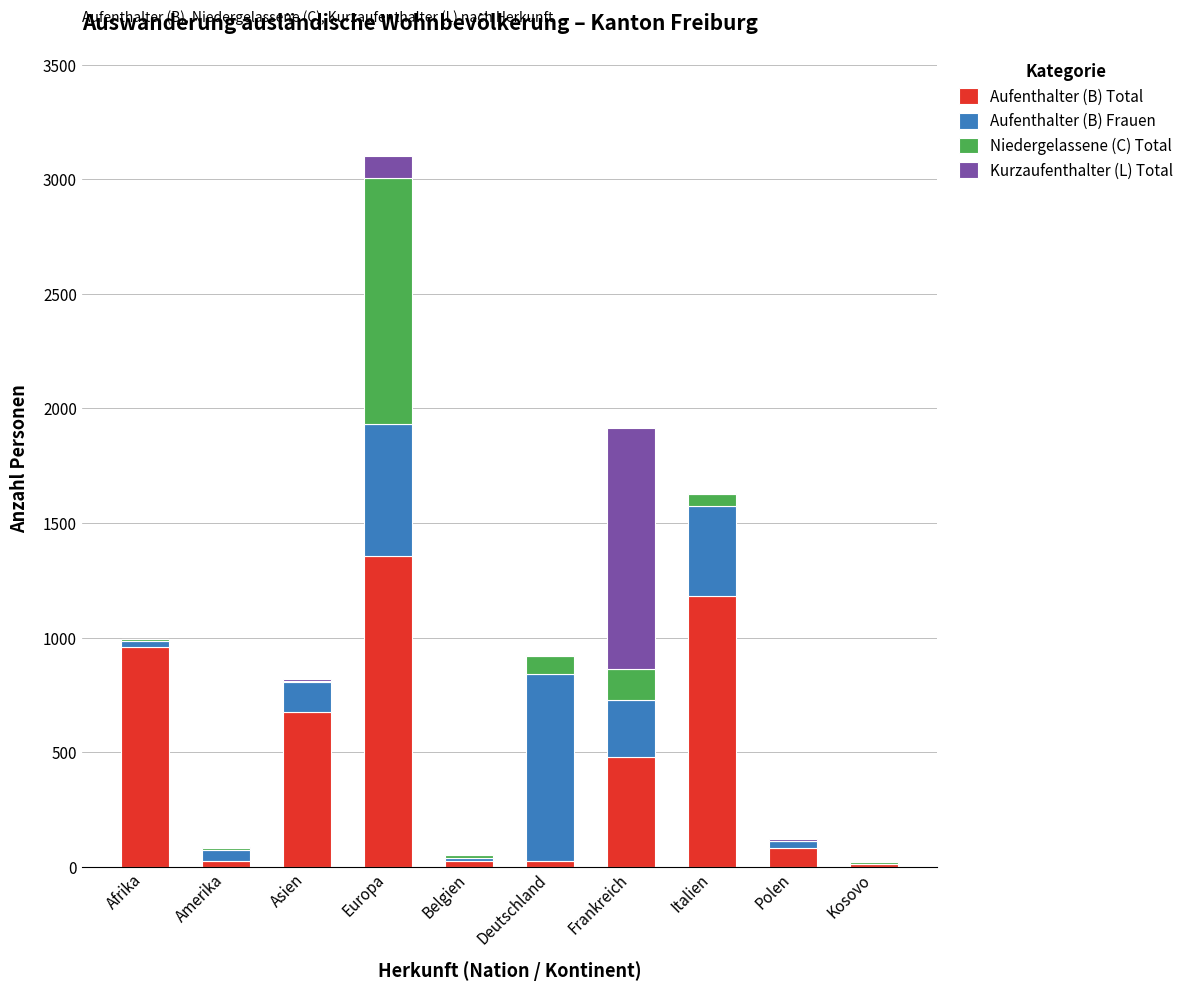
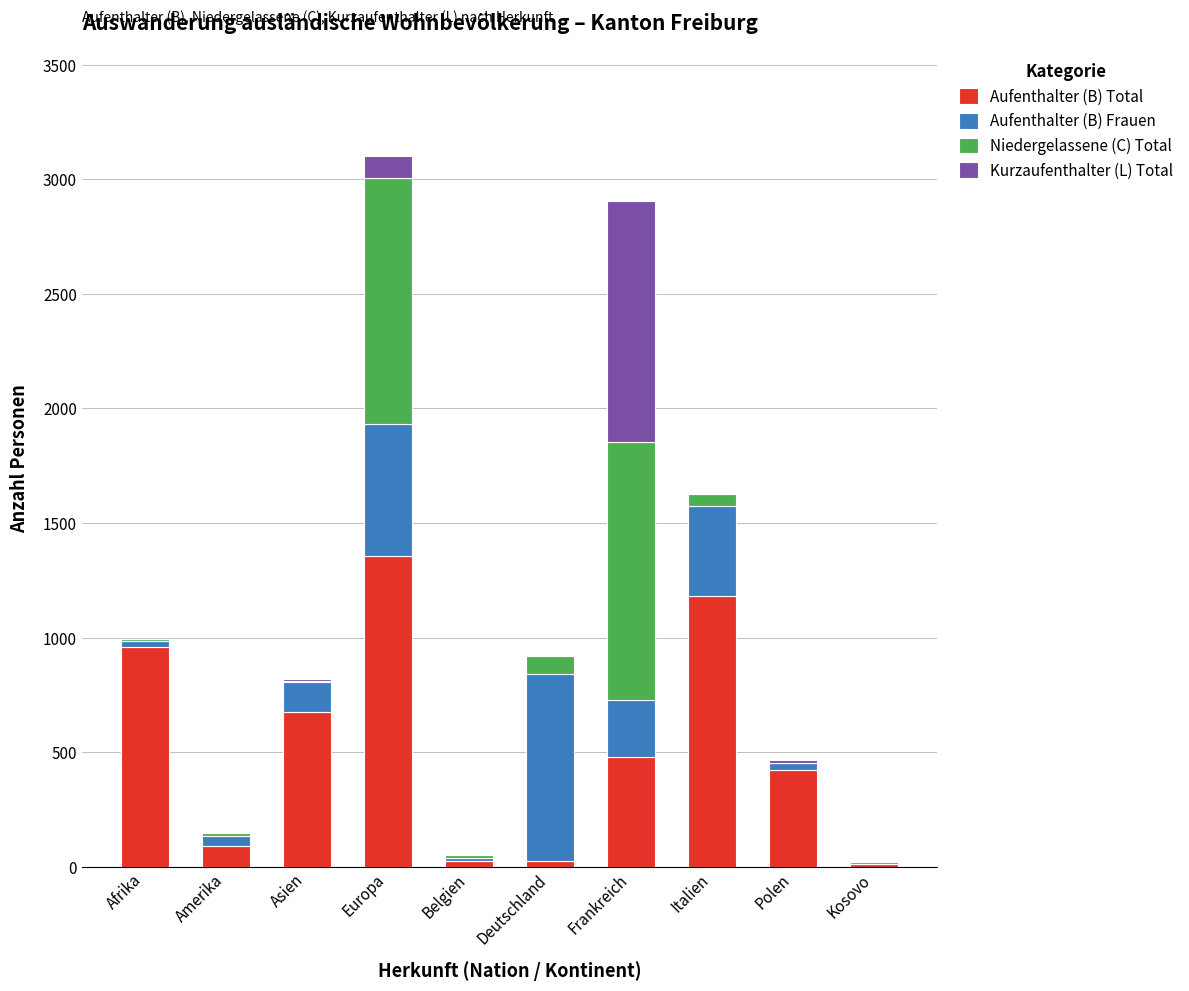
Aufenthalter (B) Total, Amerika: 30 -> 90
Niedergelassene (C) Total, Frankreich: 130 -> 1130
Aufenthalter (B) Total, Polen: 80 -> 420
